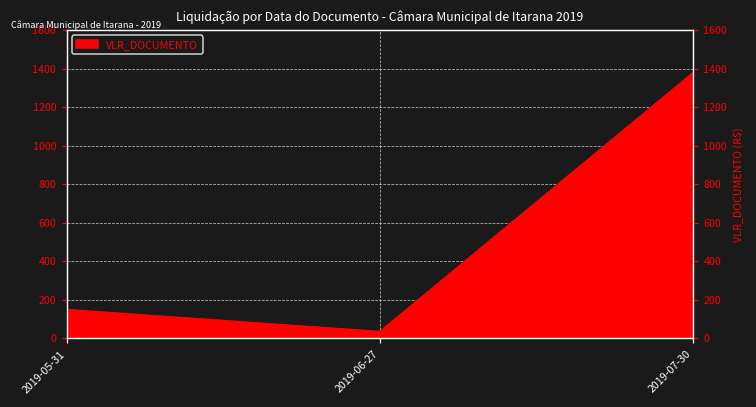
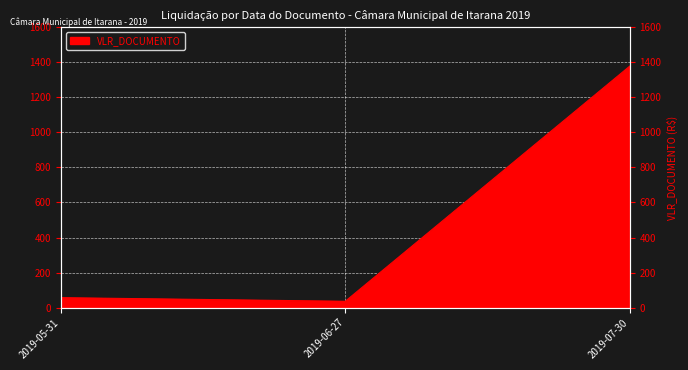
2019-05-31: 150 -> 60
